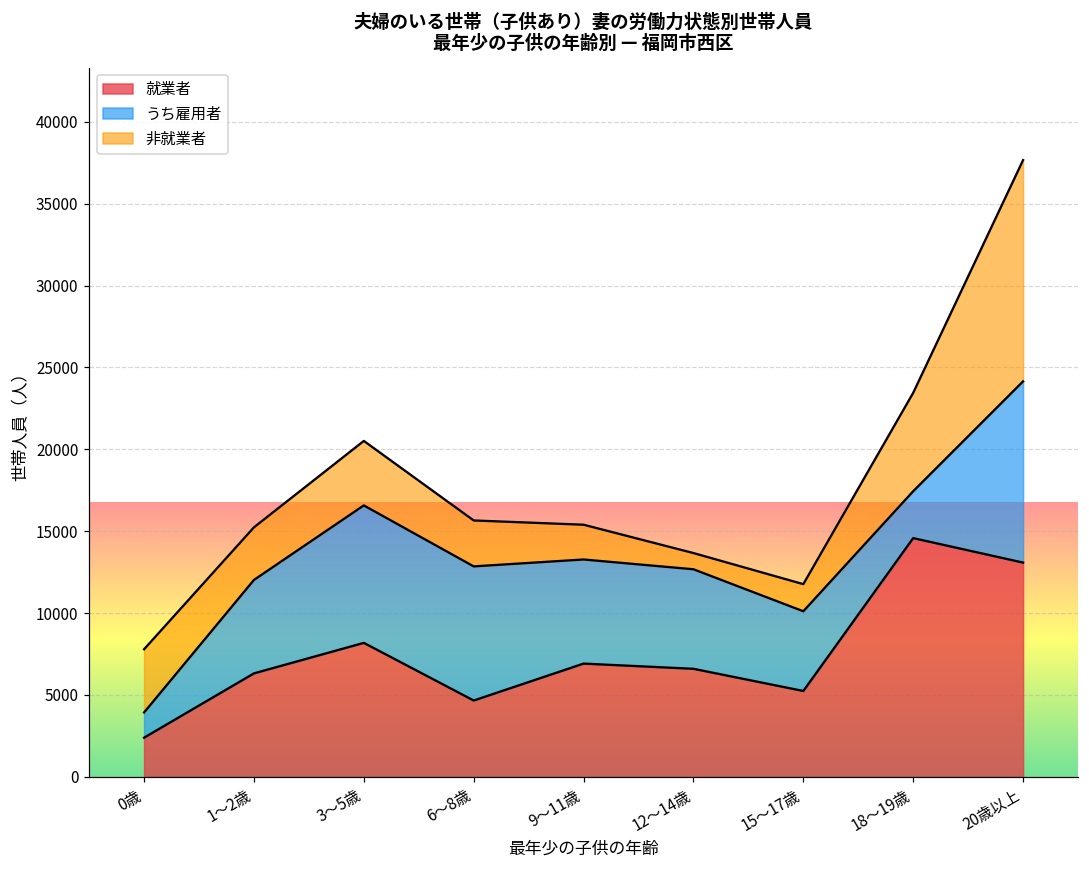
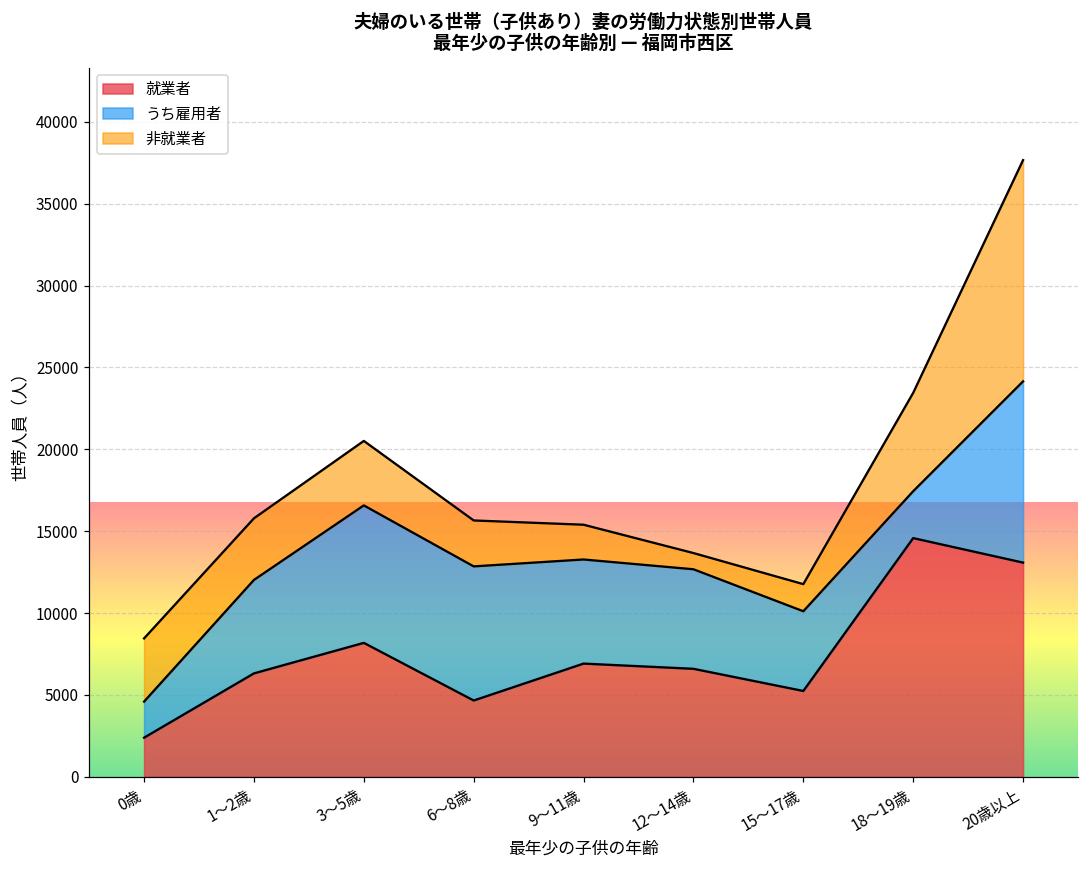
うち雇用者, 0歳: 1500 -> 2200
非就業者, 1～2歳: 3200 -> 3800
